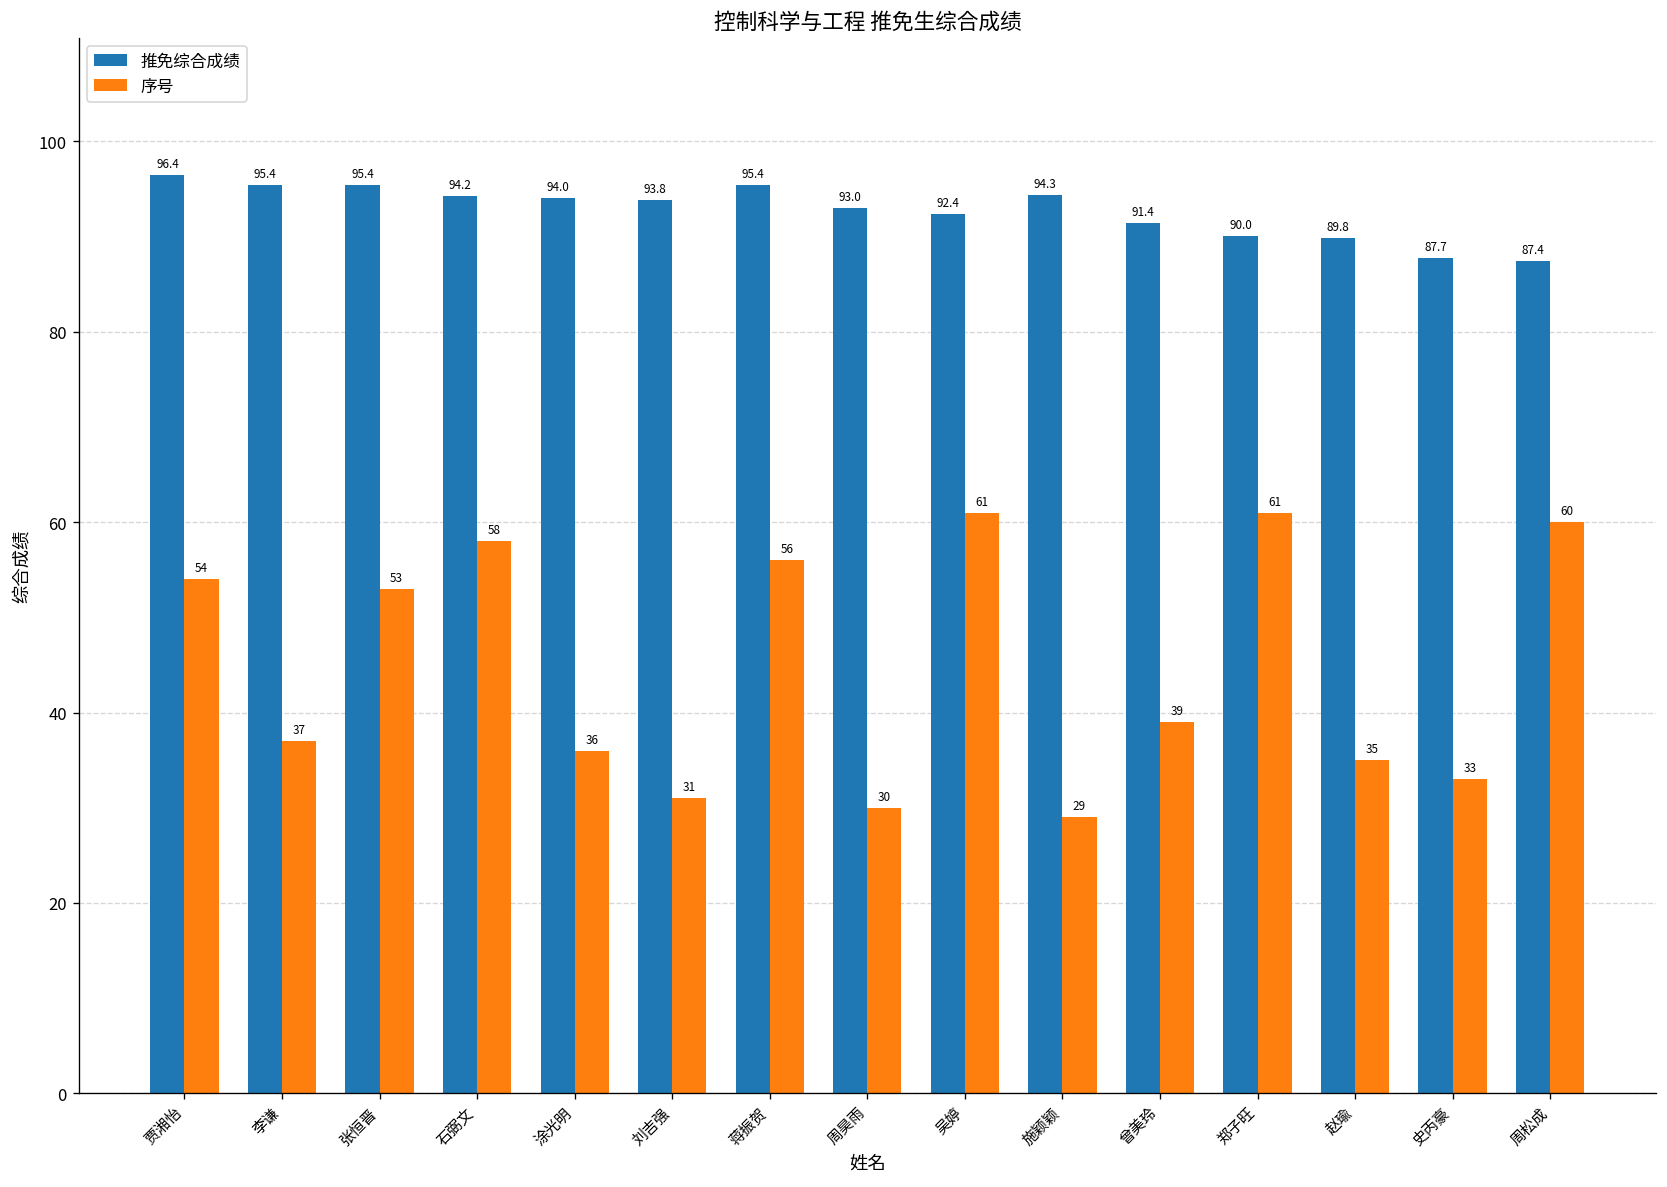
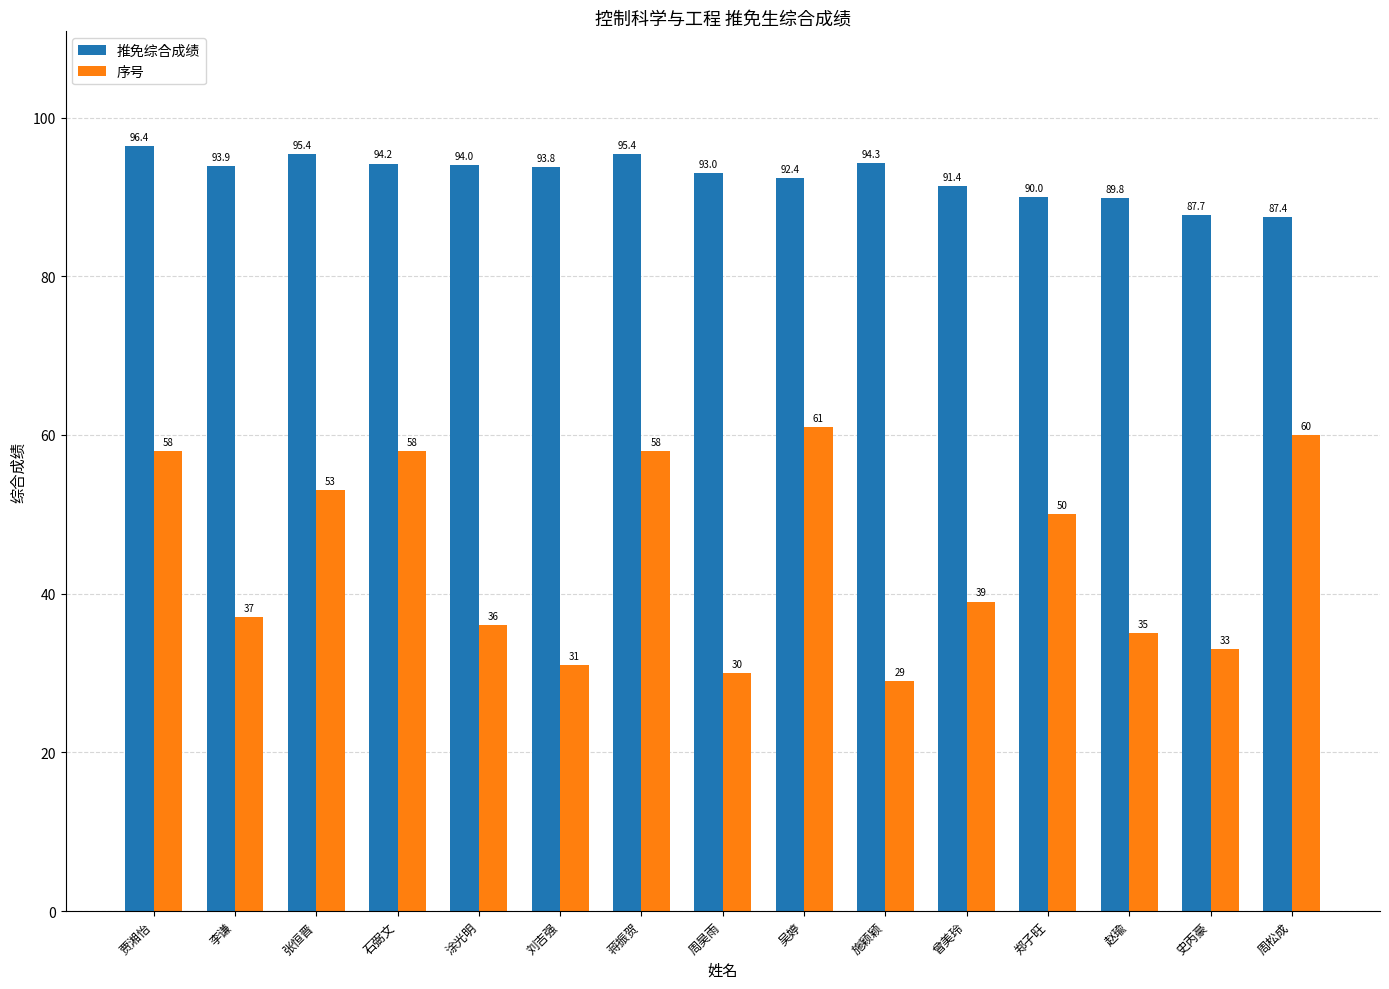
序号, 贾湘怡: 54 -> 58
推免综合成绩, 李谦: 95.4 -> 93.9
序号, 蒋振贺: 56 -> 58
序号, 郑子旺: 61 -> 50
